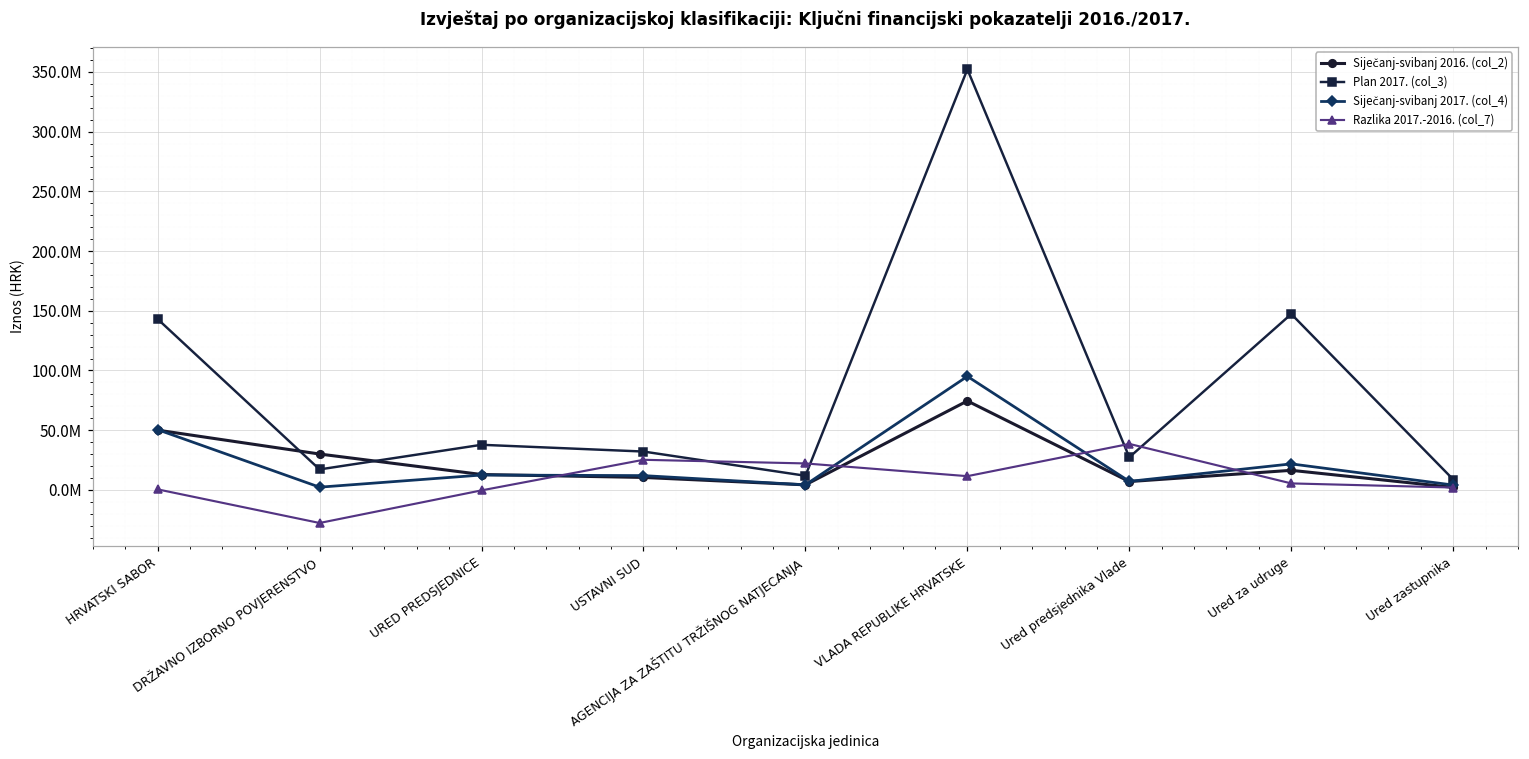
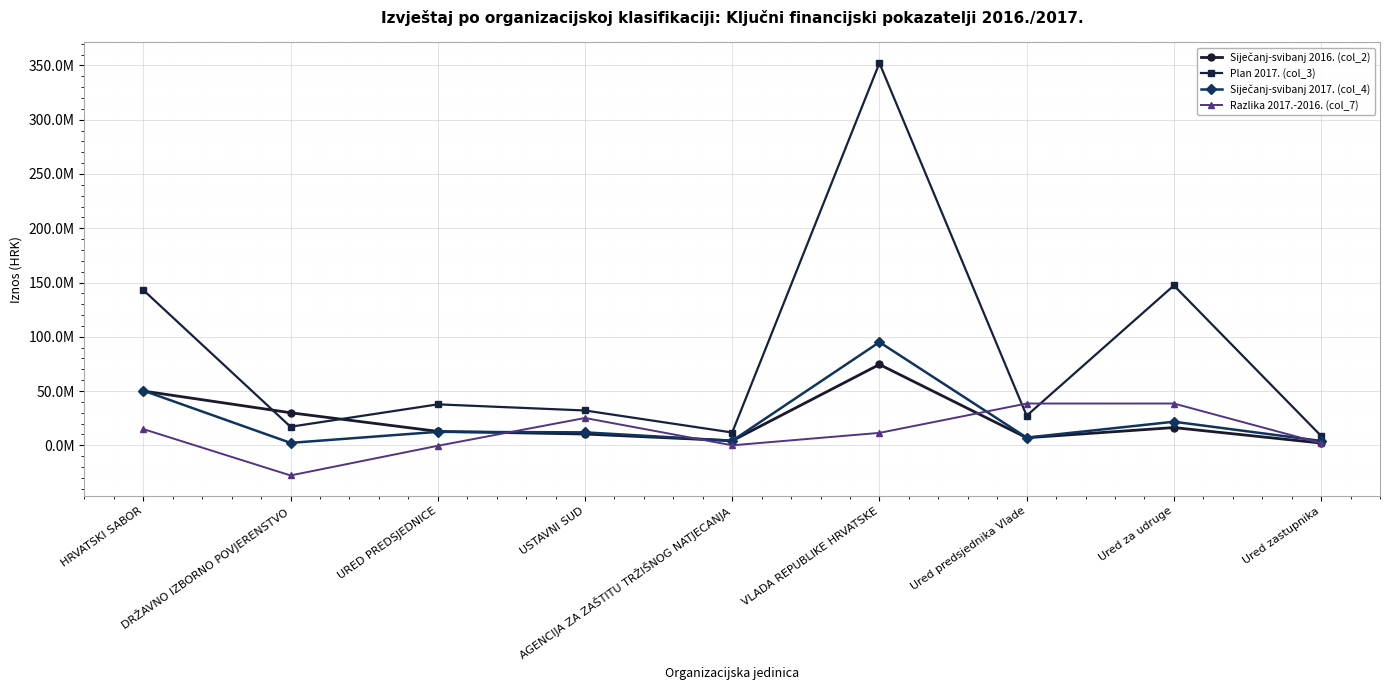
Razlika 2017.-2016. (col_7), HRVATSKI SABOR: 0 -> 15000000
Razlika 2017.-2016. (col_7), AGENCIJA ZA ZAŠTITU TRŽIŠNOG NATJECANJA: 22000000 -> 0
Razlika 2017.-2016. (col_7), Ured za udruge: 5000000 -> 39000000
